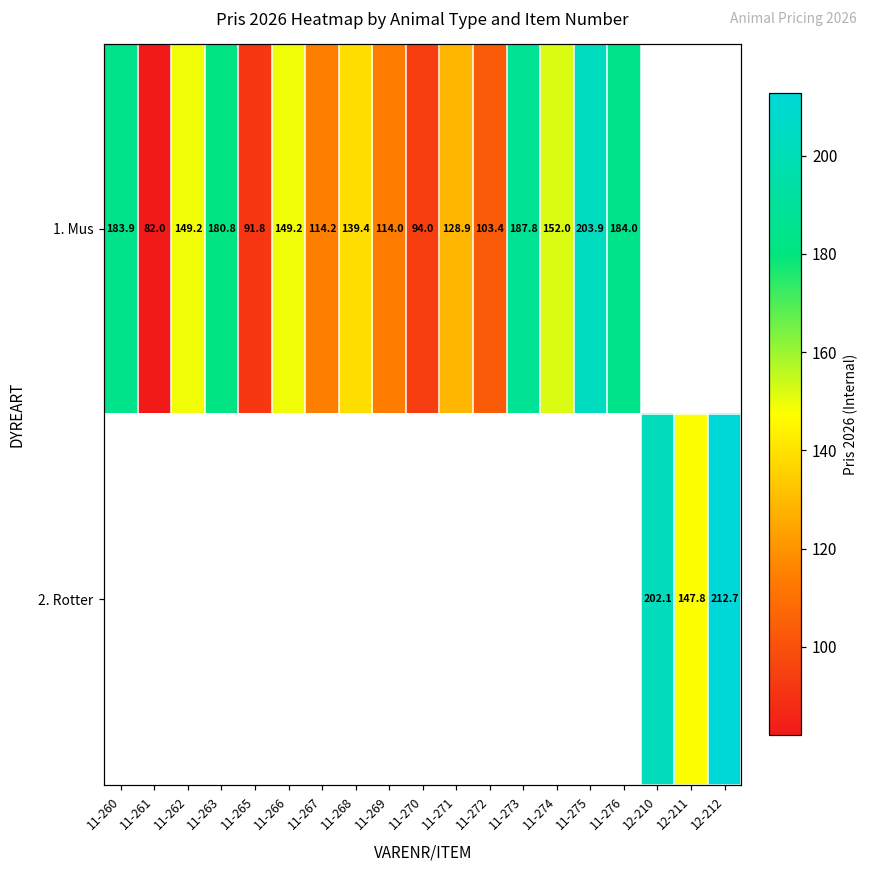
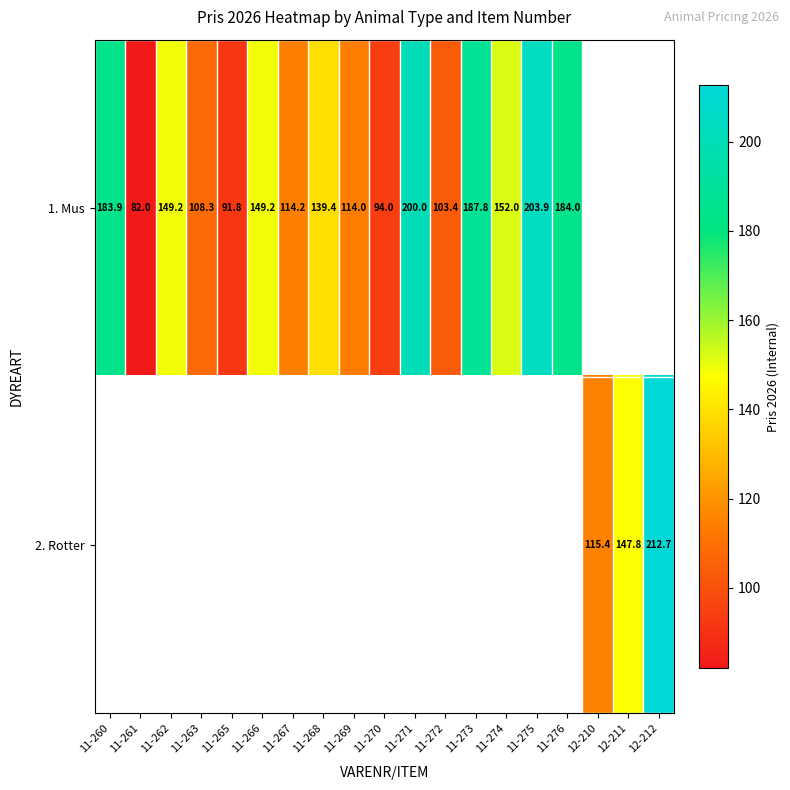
1. Mus, 11-263: 180.8 -> 108.3
1. Mus, 11-271: 128.9 -> 200.0
2. Rotter, 12-210: 202.1 -> 115.4
